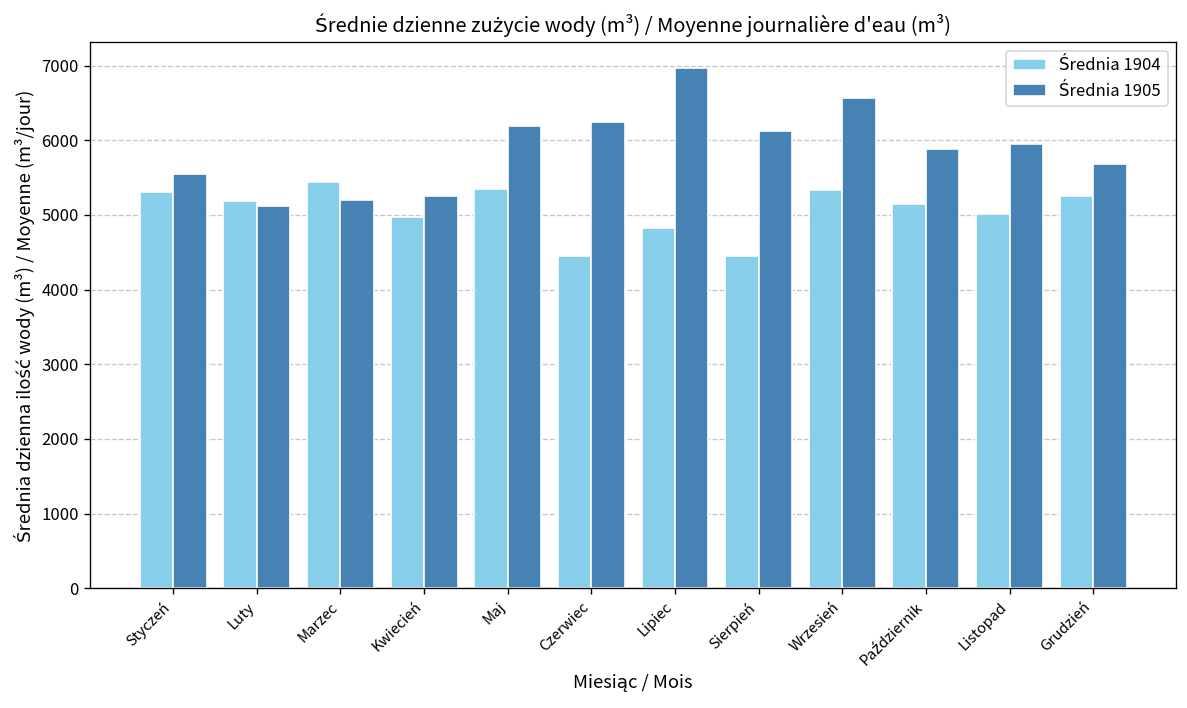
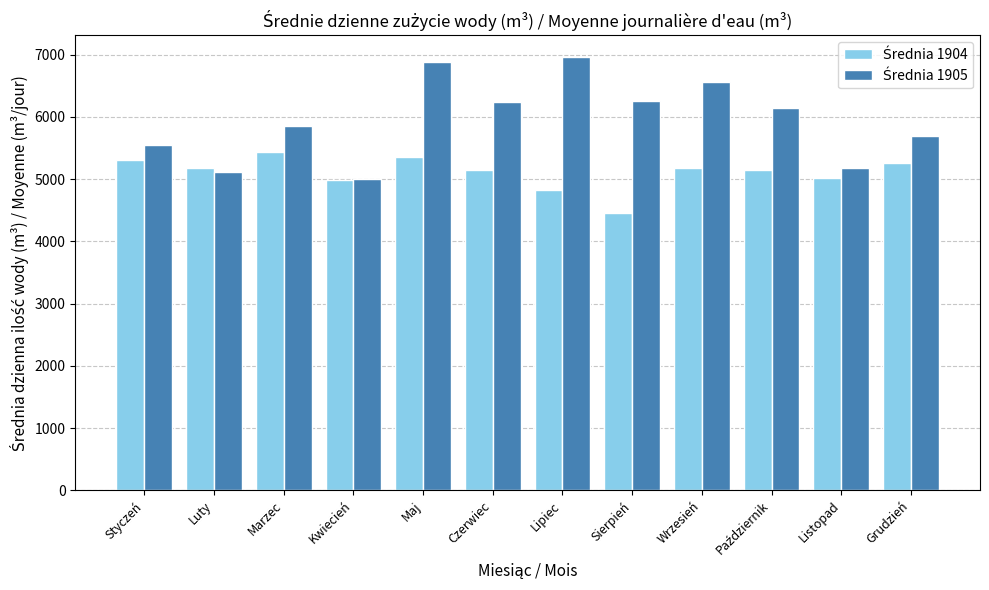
Średnia 1905, Marzec: 5200 -> 5900
Średnia 1905, Kwiecień: 5300 -> 5000
Średnia 1905, Maj: 6200 -> 6900
Średnia 1904, Czerwiec: 4500 -> 5100
Średnia 1905, Sierpień: 6100 -> 6300
Średnia 1904, Wrzesień: 5300 -> 5200
Średnia 1905, Październik: 5900 -> 6100
Średnia 1905, Listopad: 6000 -> 5200
